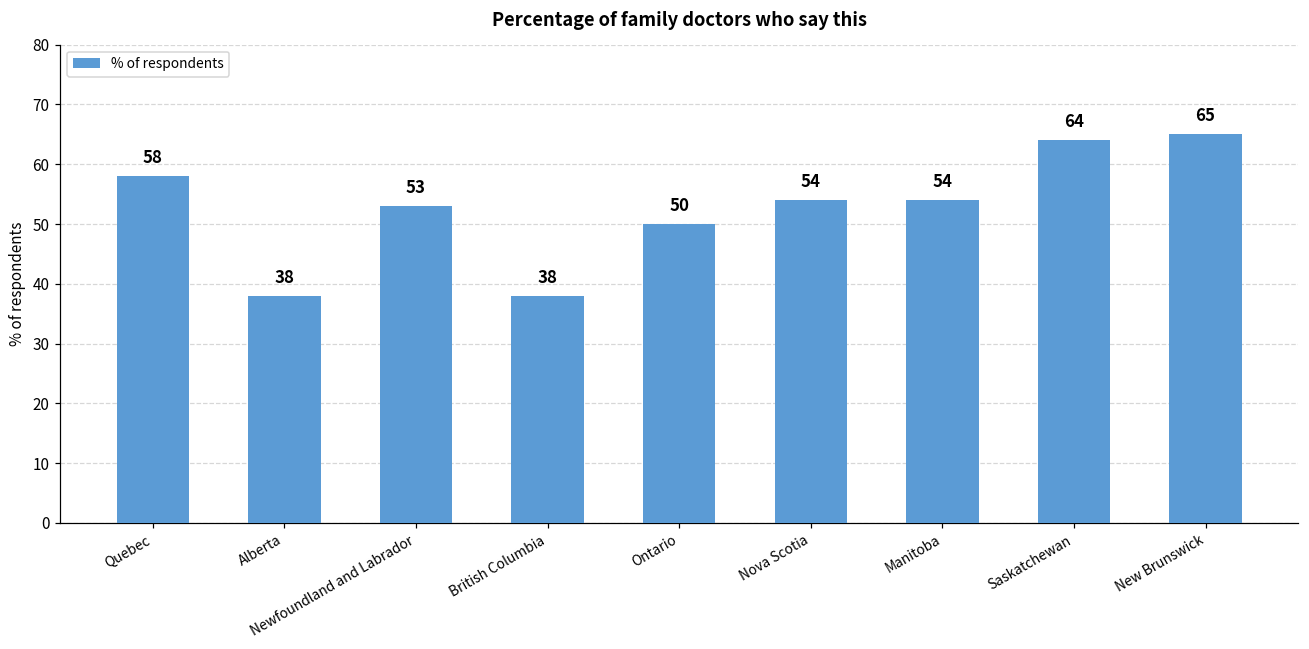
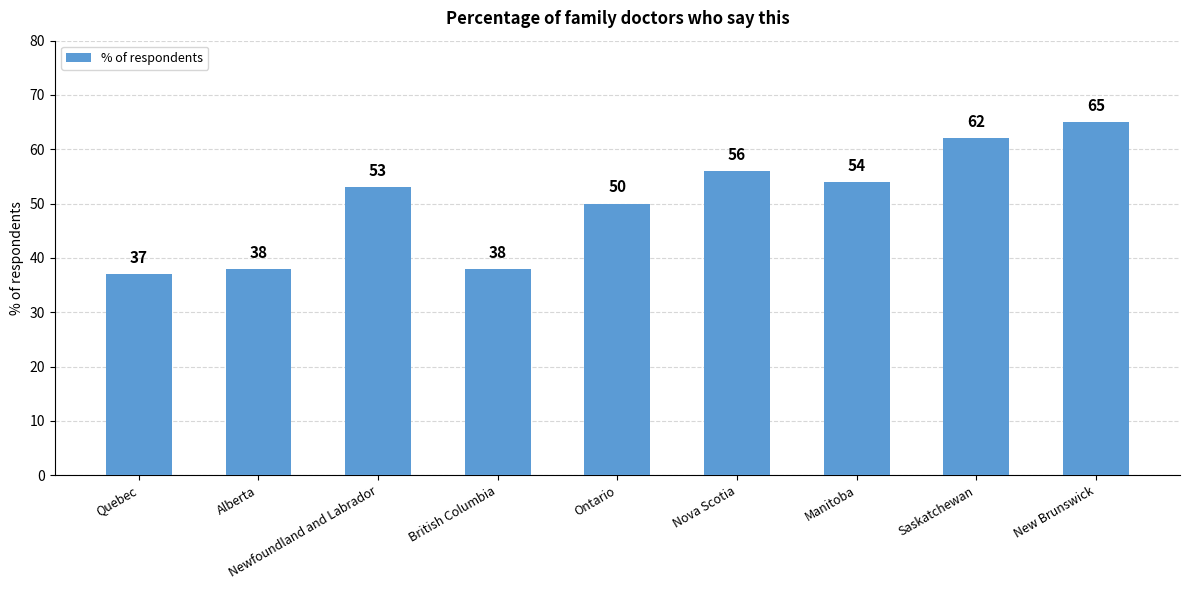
Quebec: 58 -> 37
Nova Scotia: 54 -> 56
Saskatchewan: 64 -> 62
